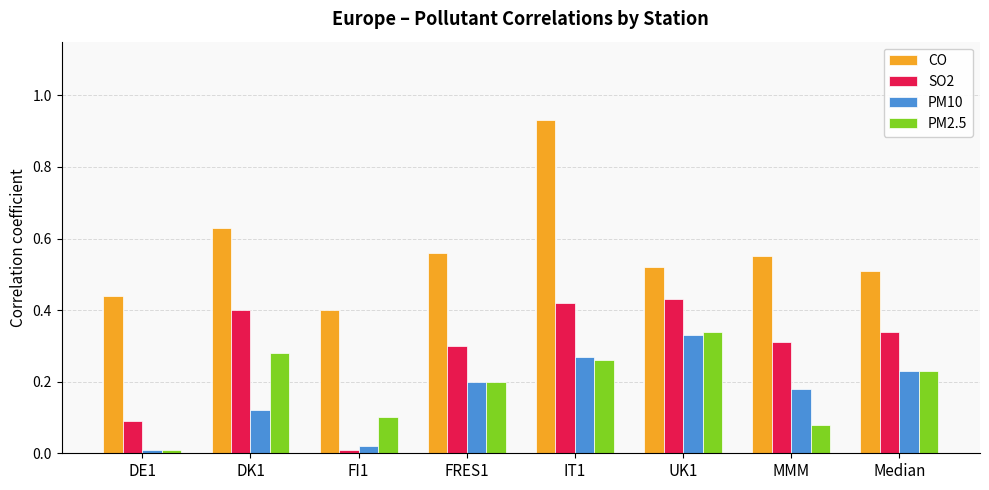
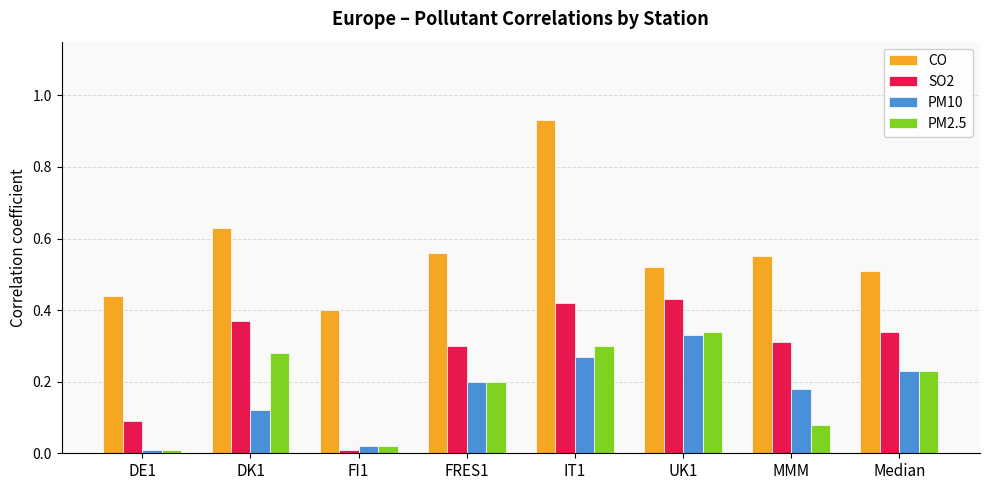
SO2, DK1: 0.40 -> 0.37
PM2.5, FI1: 0.10 -> 0.02
PM2.5, IT1: 0.26 -> 0.30
